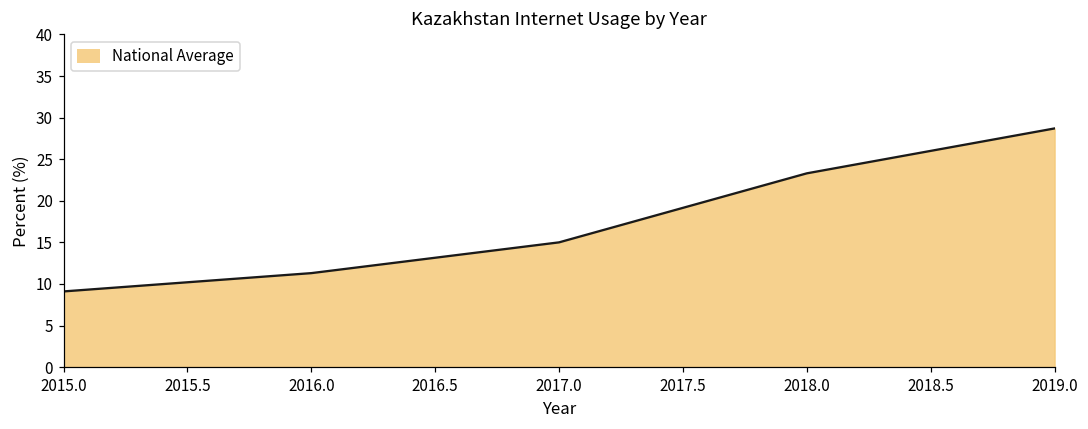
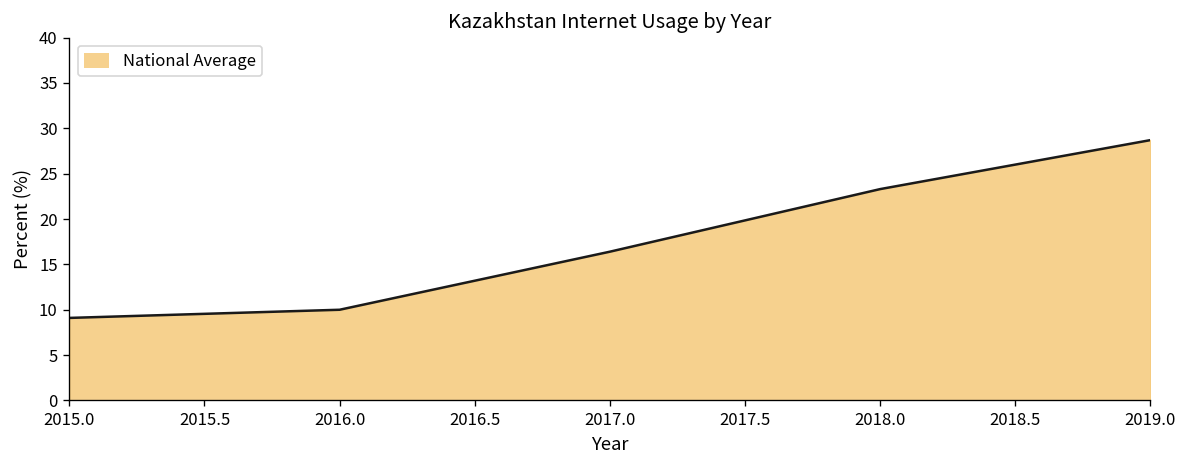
2016.0: 11 -> 10
2017.0: 15 -> 16
